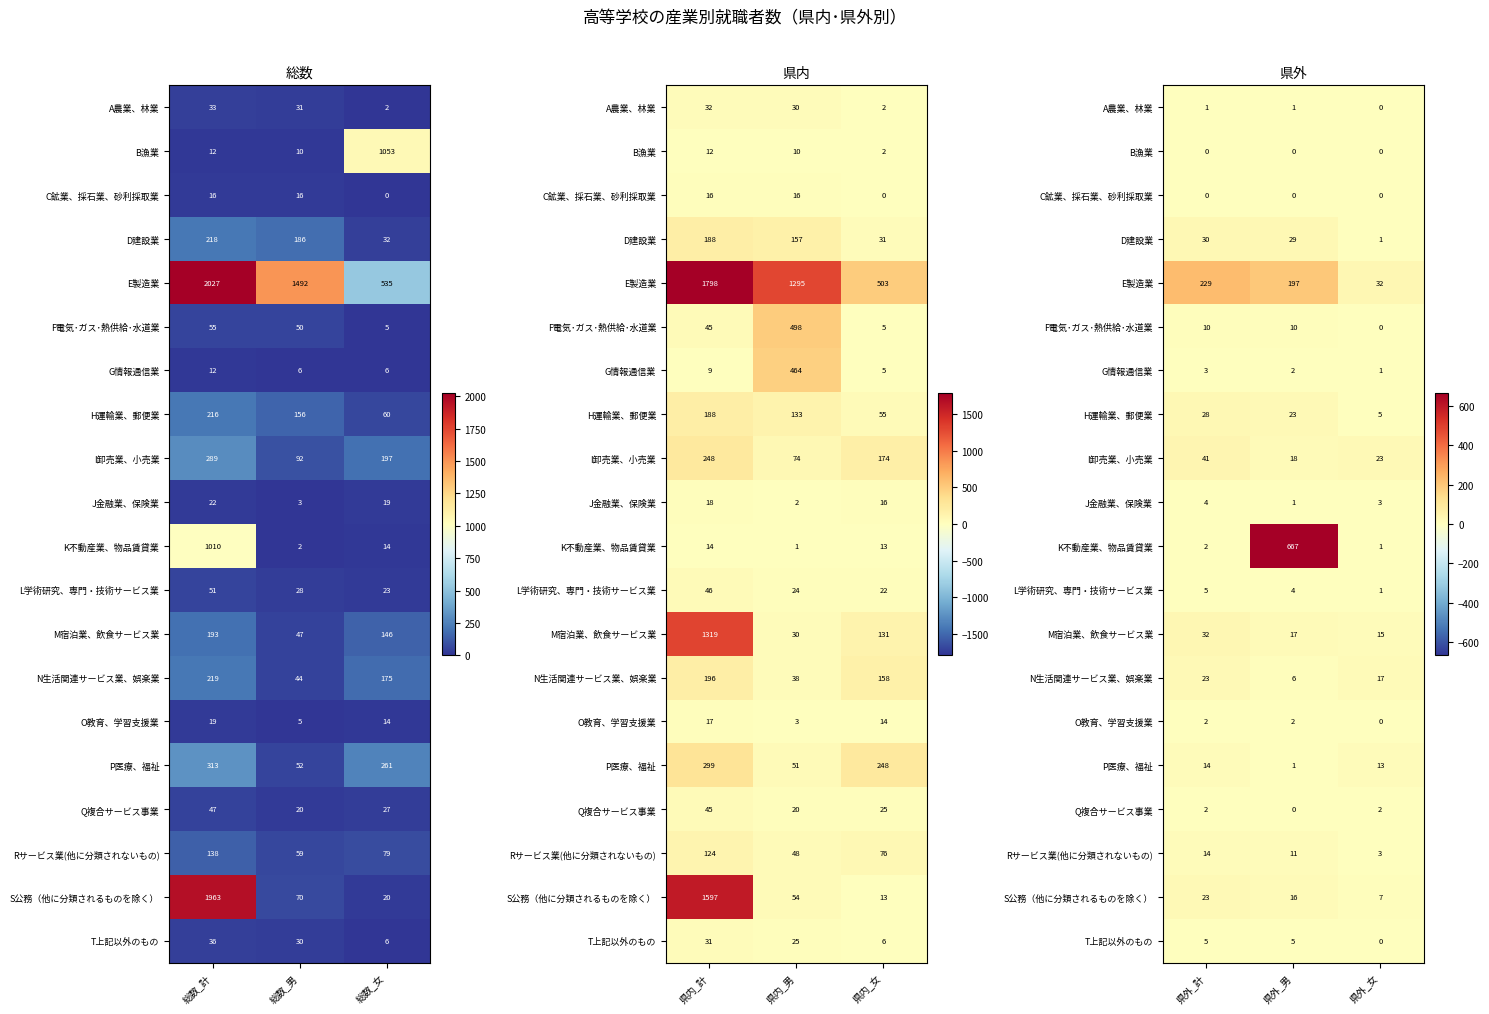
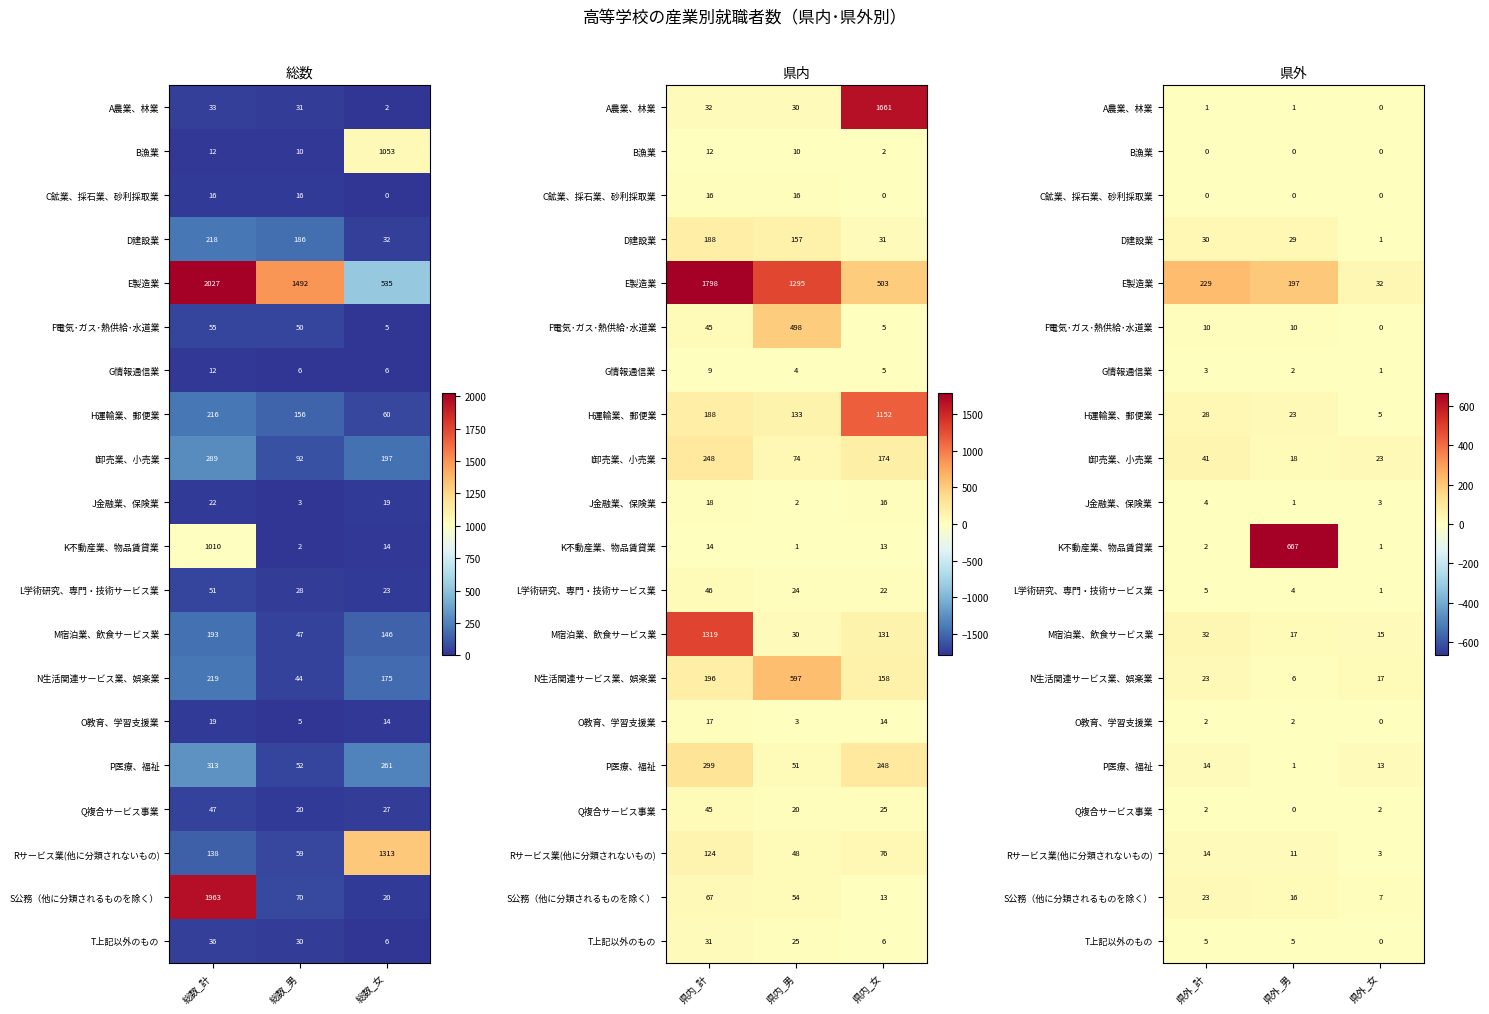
総数, Rサービス業(他に分類されないもの), 総数_女: 79 -> 1313
県内, A農業、林業, 県内_女: 2 -> 1661
県内, G情報通信業, 県内_男: 464 -> 4
県内, H運輸業、郵便業, 県内_女: 55 -> 1152
県内, N生活関連サービス業、娯楽業, 県内_男: 38 -> 597
県内, S公務（他に分類されるものを除く）, 県内_計: 1597 -> 67
